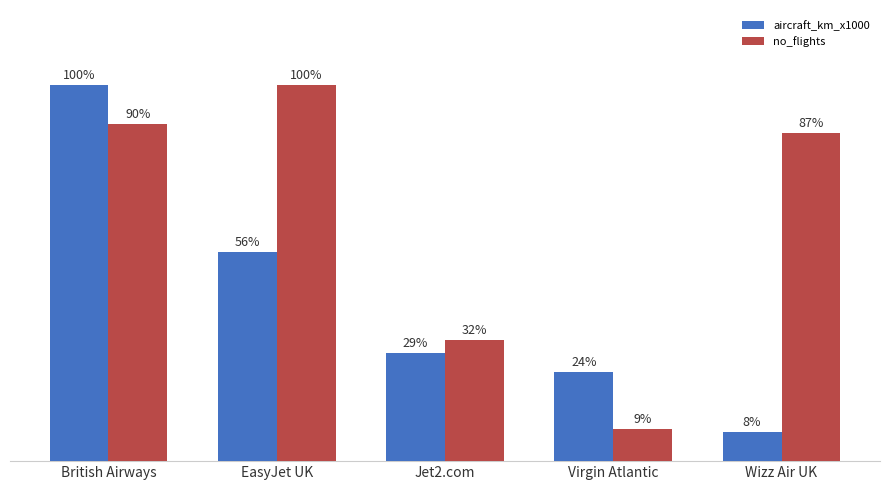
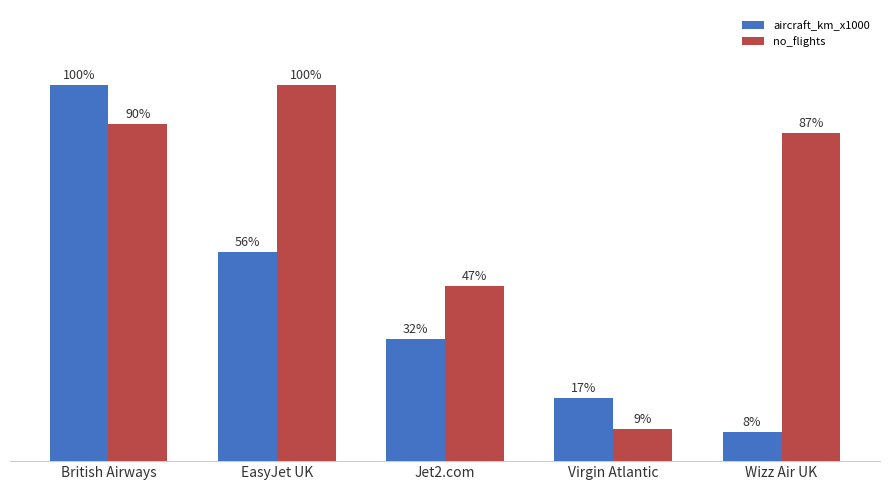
aircraft_km_x1000, Jet2.com: 29% -> 32%
no_flights, Jet2.com: 32% -> 47%
aircraft_km_x1000, Virgin Atlantic: 24% -> 17%
